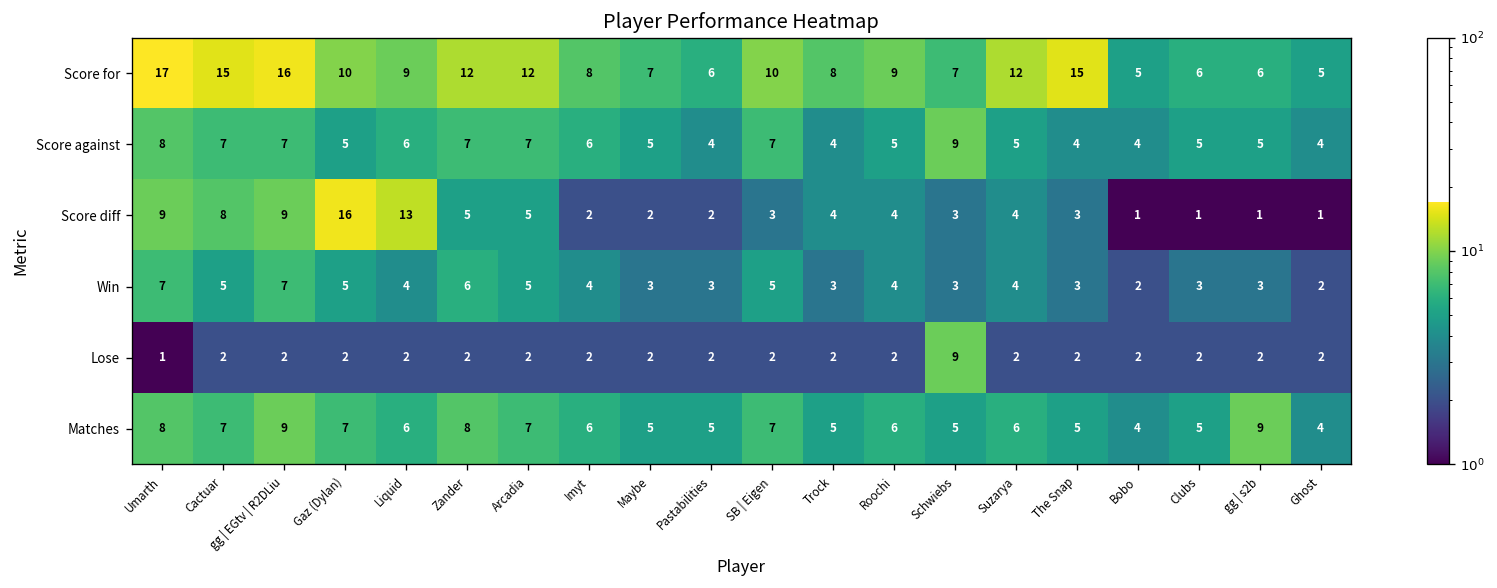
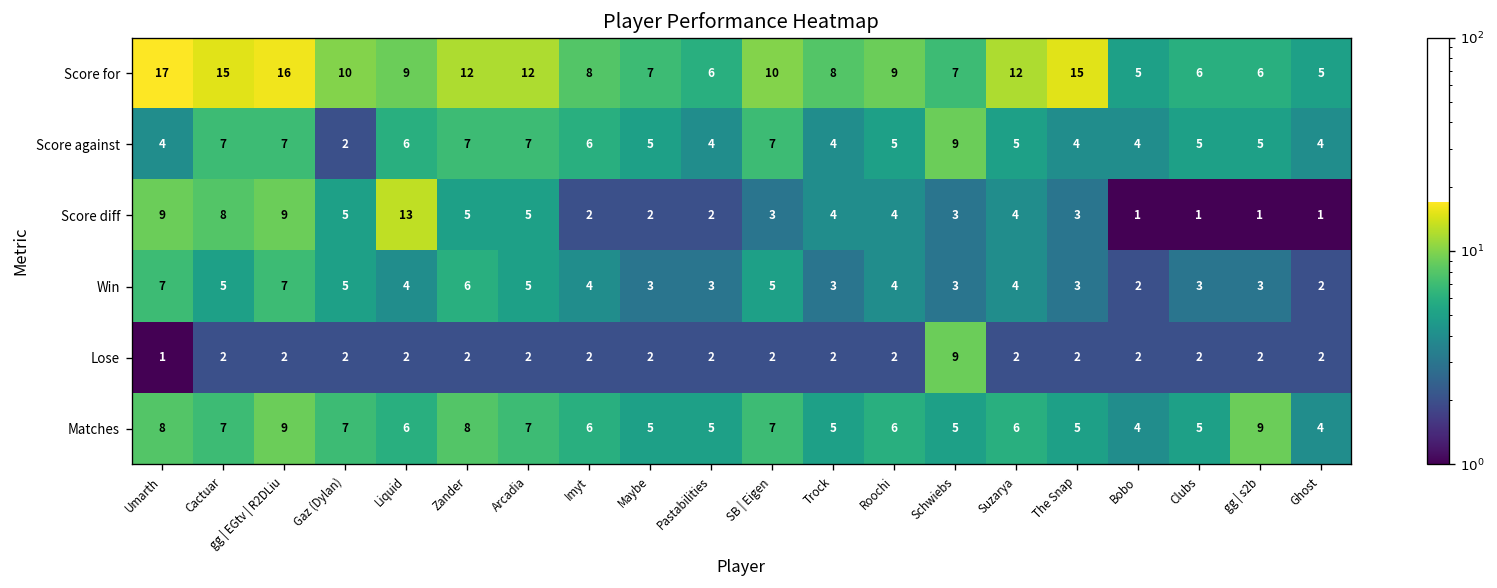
Score against, Umarth: 8 -> 4
Score against, Gaz (Dylan): 5 -> 2
Score diff, Gaz (Dylan): 16 -> 5
